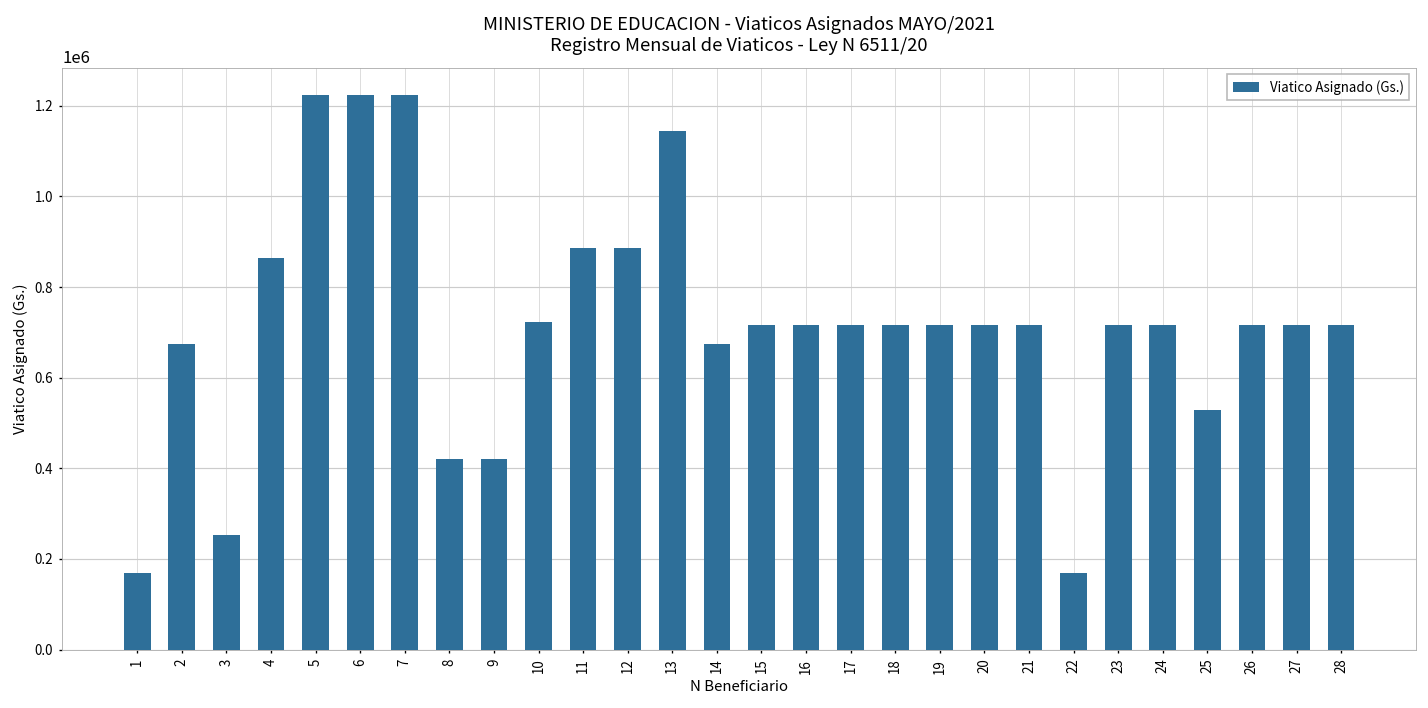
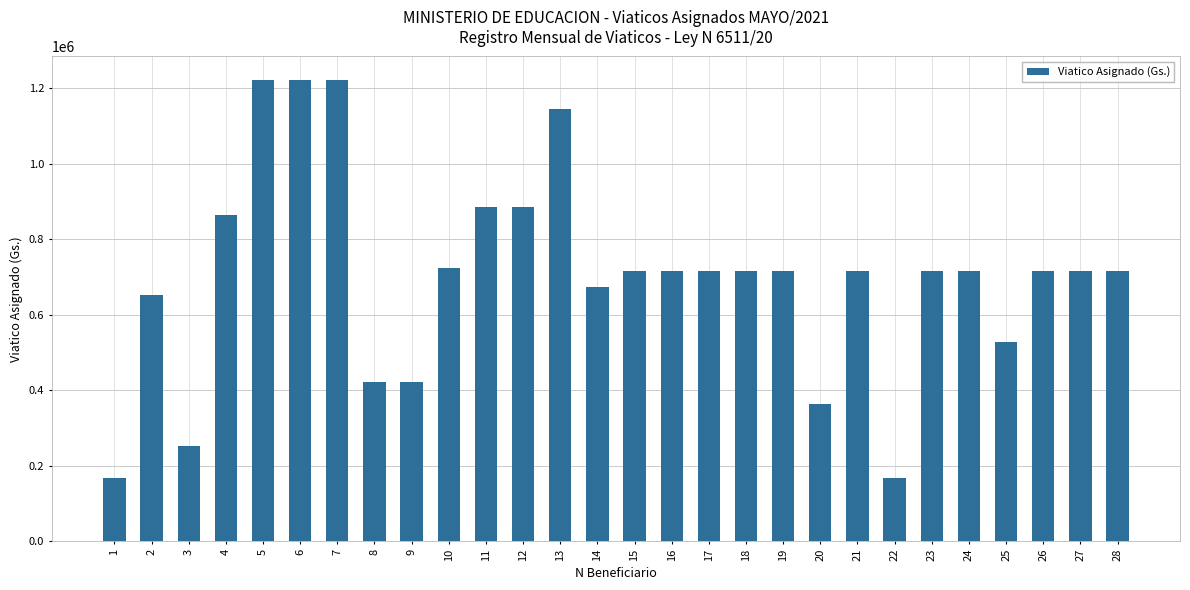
2: 670000 -> 650000
20: 720000 -> 360000
